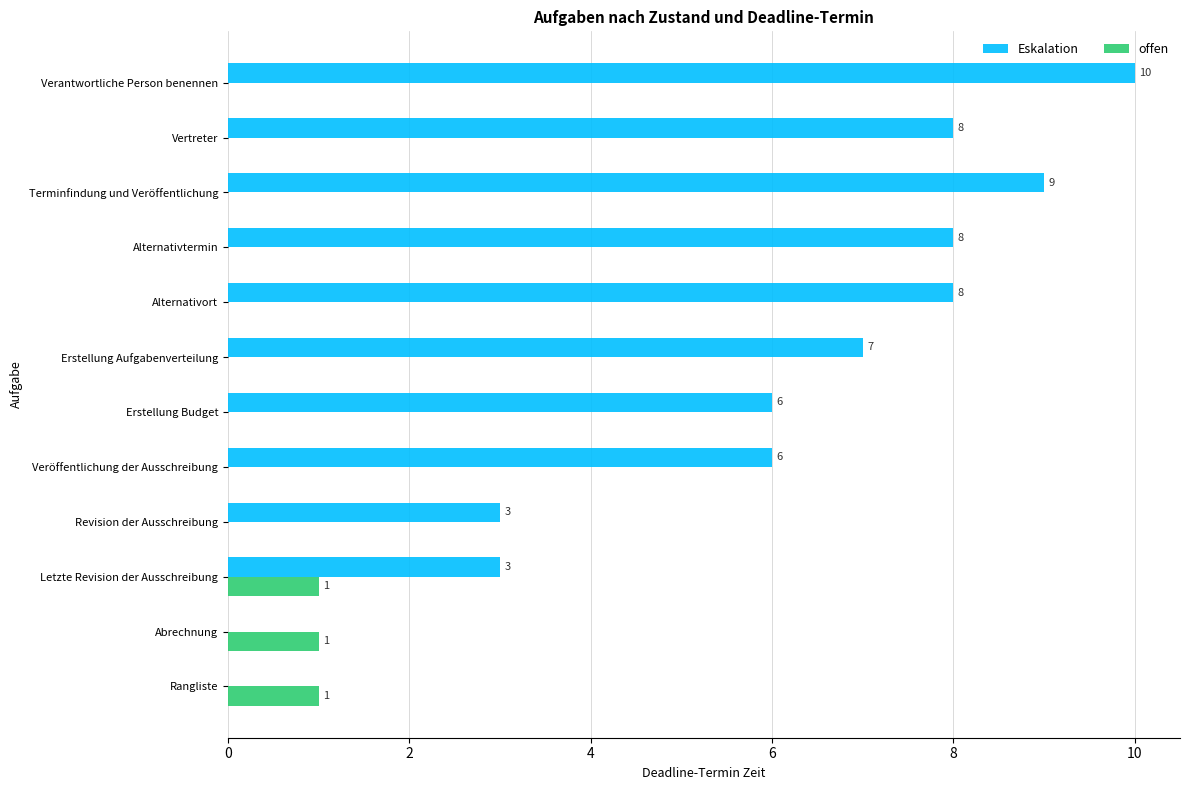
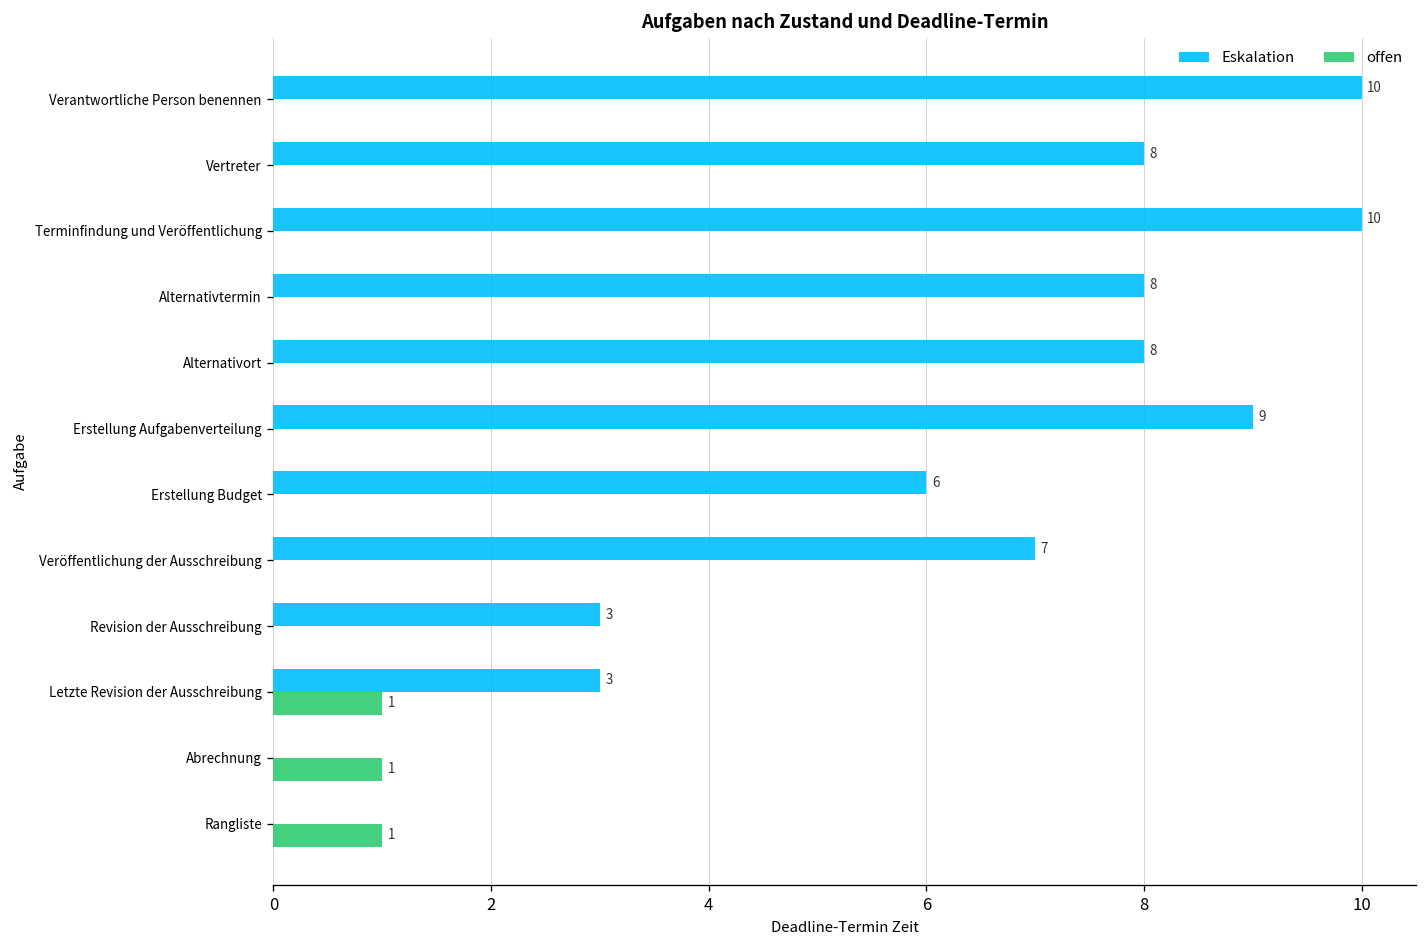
Eskalation, Terminfindung und Veröffentlichung: 9 -> 10
Eskalation, Erstellung Aufgabenverteilung: 7 -> 9
Eskalation, Veröffentlichung der Ausschreibung: 6 -> 7
